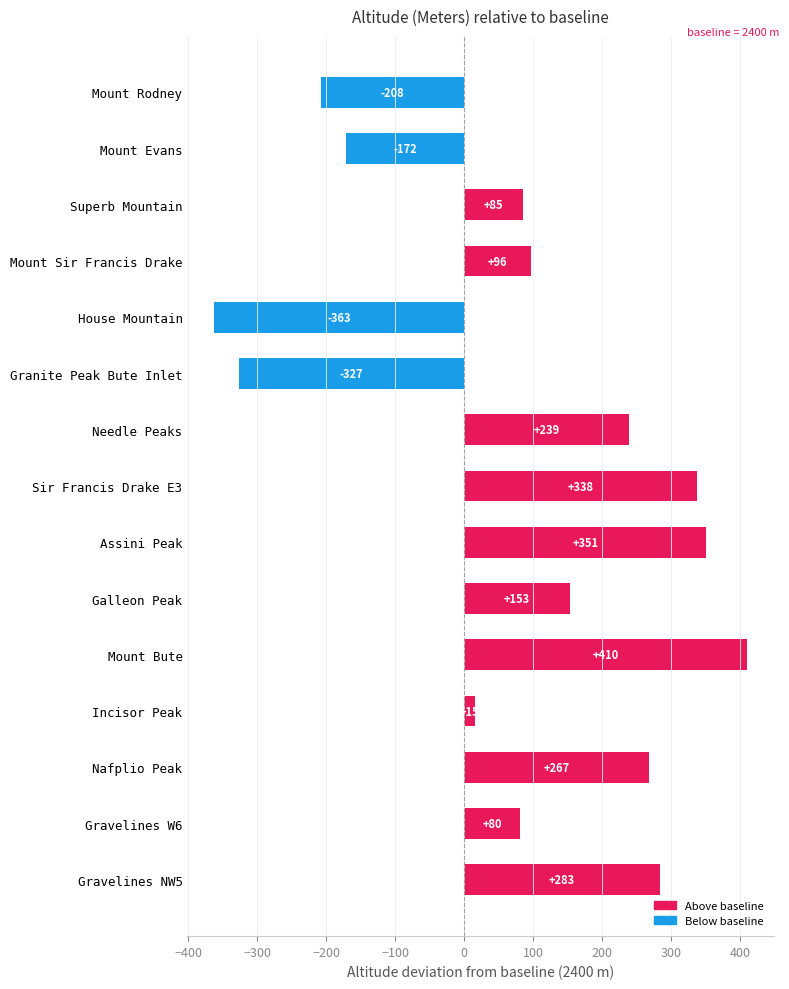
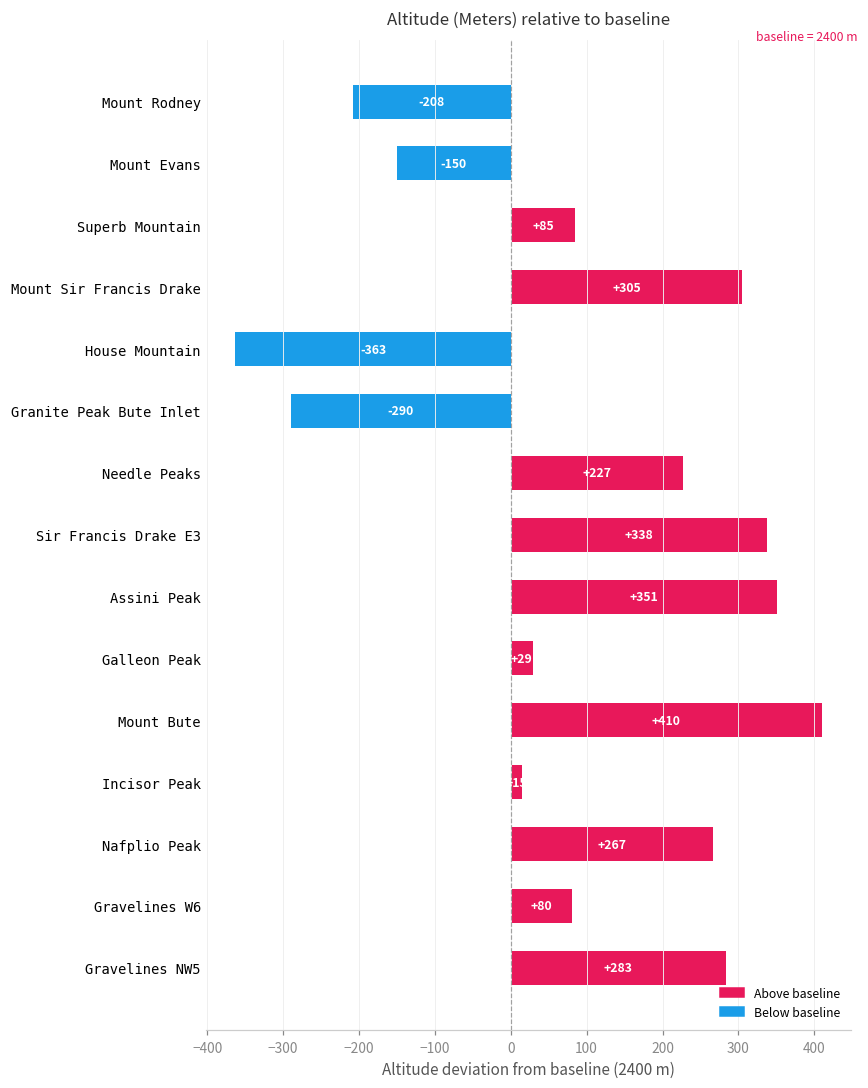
Mount Evans: -172 -> -150
Mount Sir Francis Drake: +96 -> +305
Granite Peak Bute Inlet: -327 -> -290
Needle Peaks: +239 -> +227
Galleon Peak: +153 -> +29
